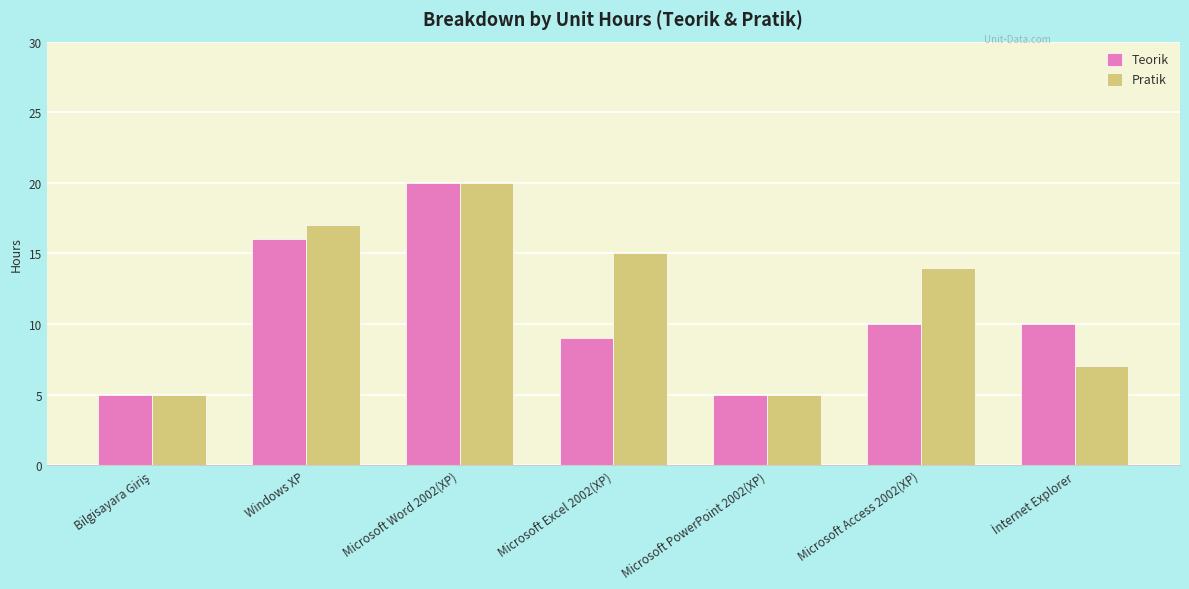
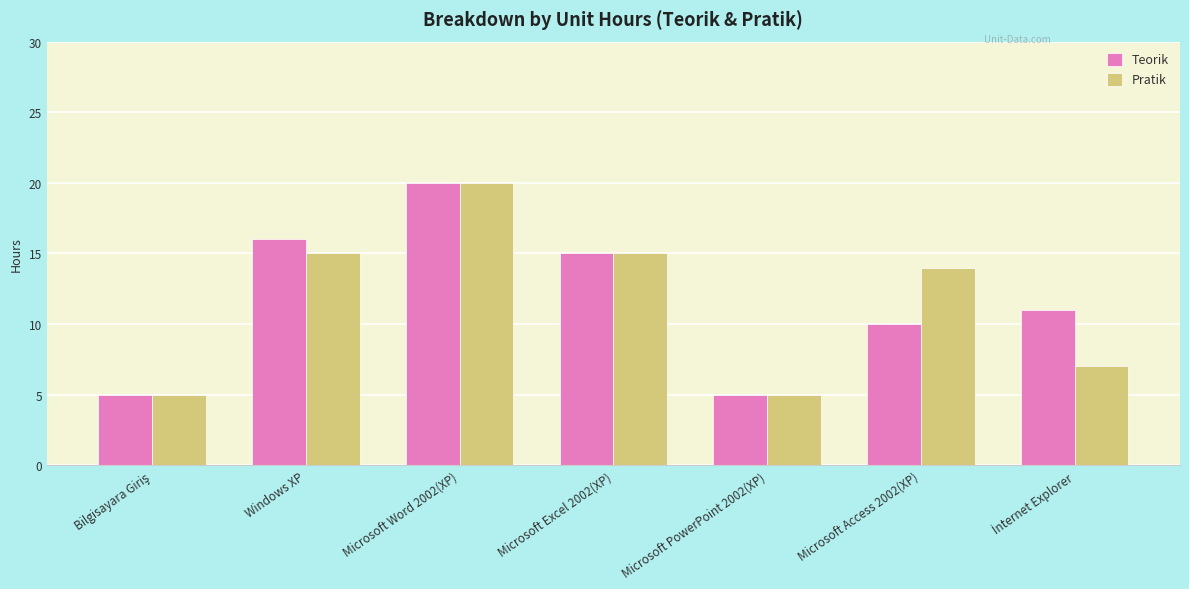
Pratik, Windows XP: 17 -> 15
Teorik, Microsoft Excel 2002(XP): 9 -> 15
Teorik, İnternet Explorer: 10 -> 11
